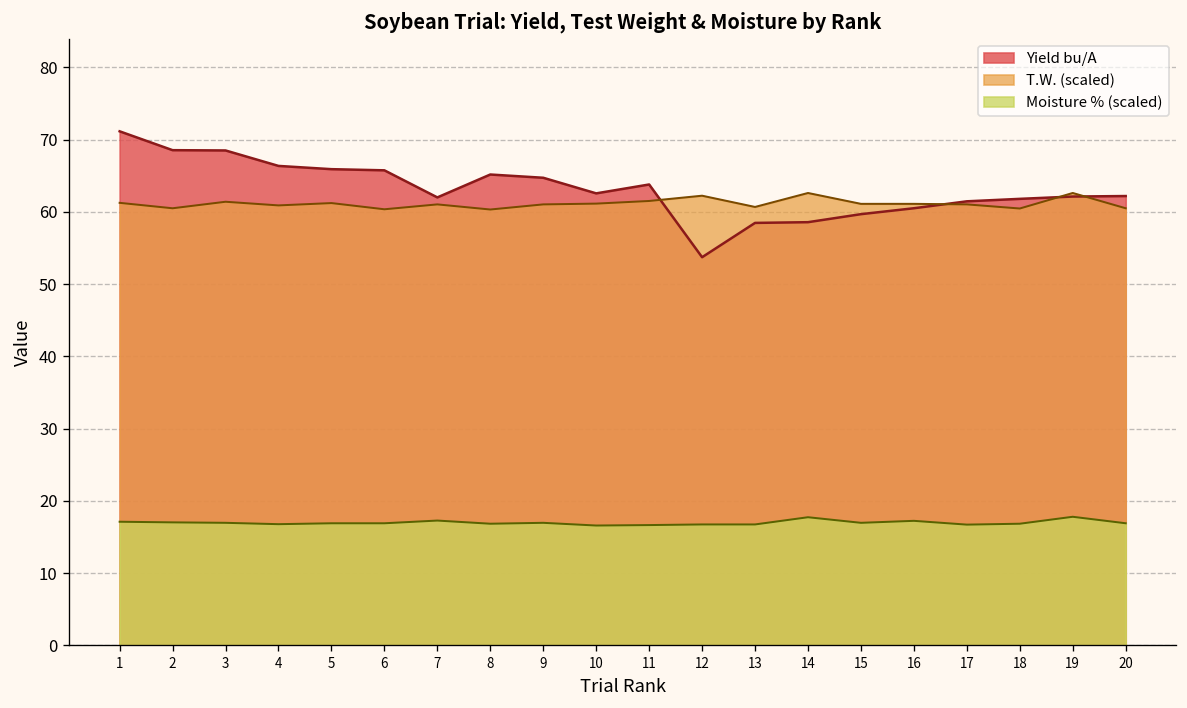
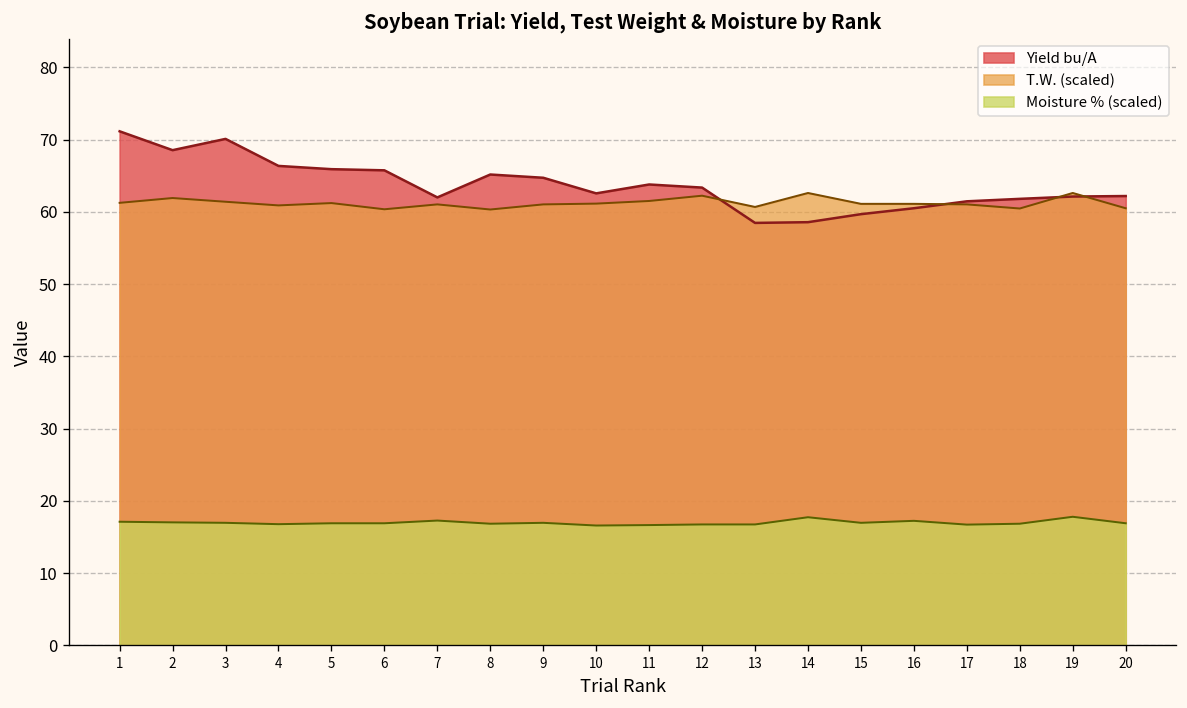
T.W. (scaled), 2: 60 -> 62
Yield bu/A, 3: 69 -> 70
Yield bu/A, 12: 54 -> 63
